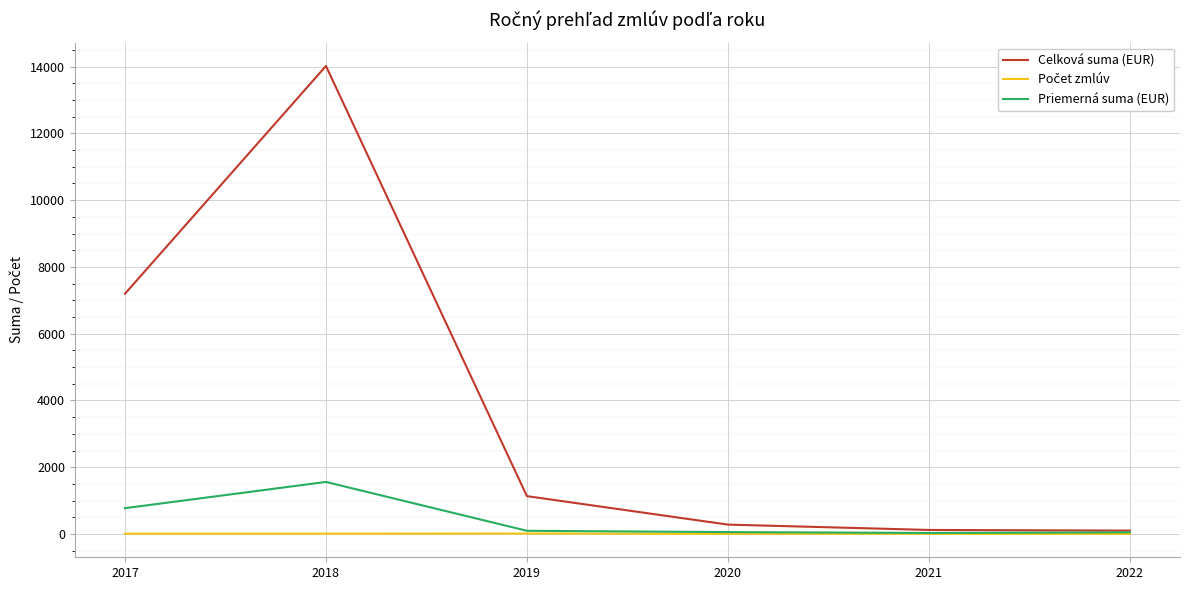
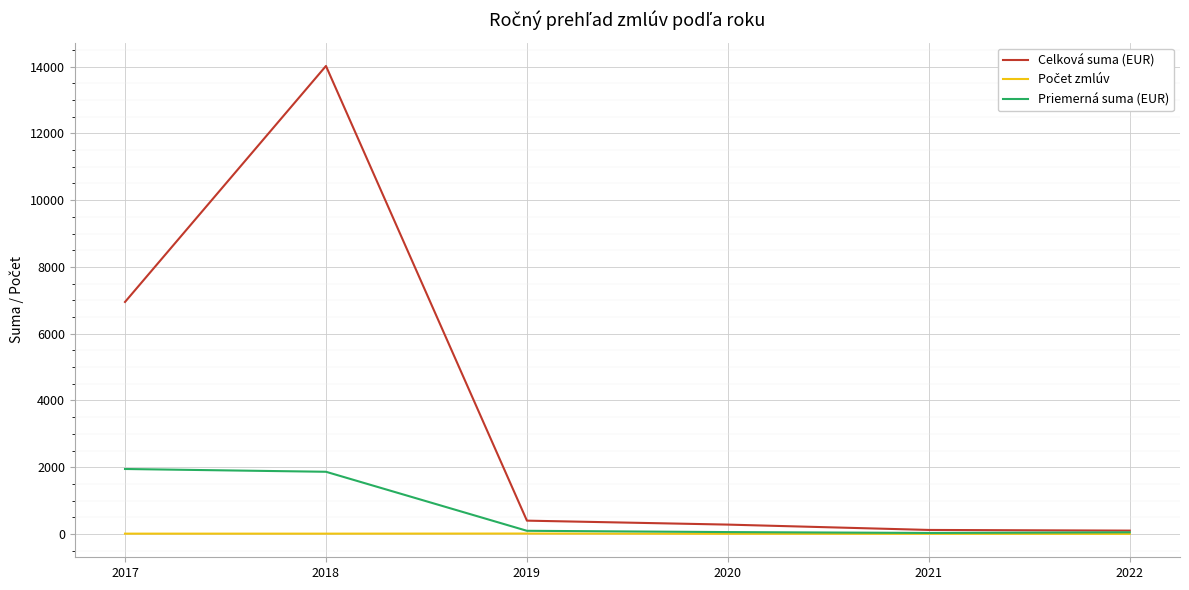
Celková suma (EUR), 2017: 7200 -> 7000
Priemerná suma (EUR), 2017: 800 -> 1900
Priemerná suma (EUR), 2018: 1600 -> 1900
Celková suma (EUR), 2019: 1100 -> 400
